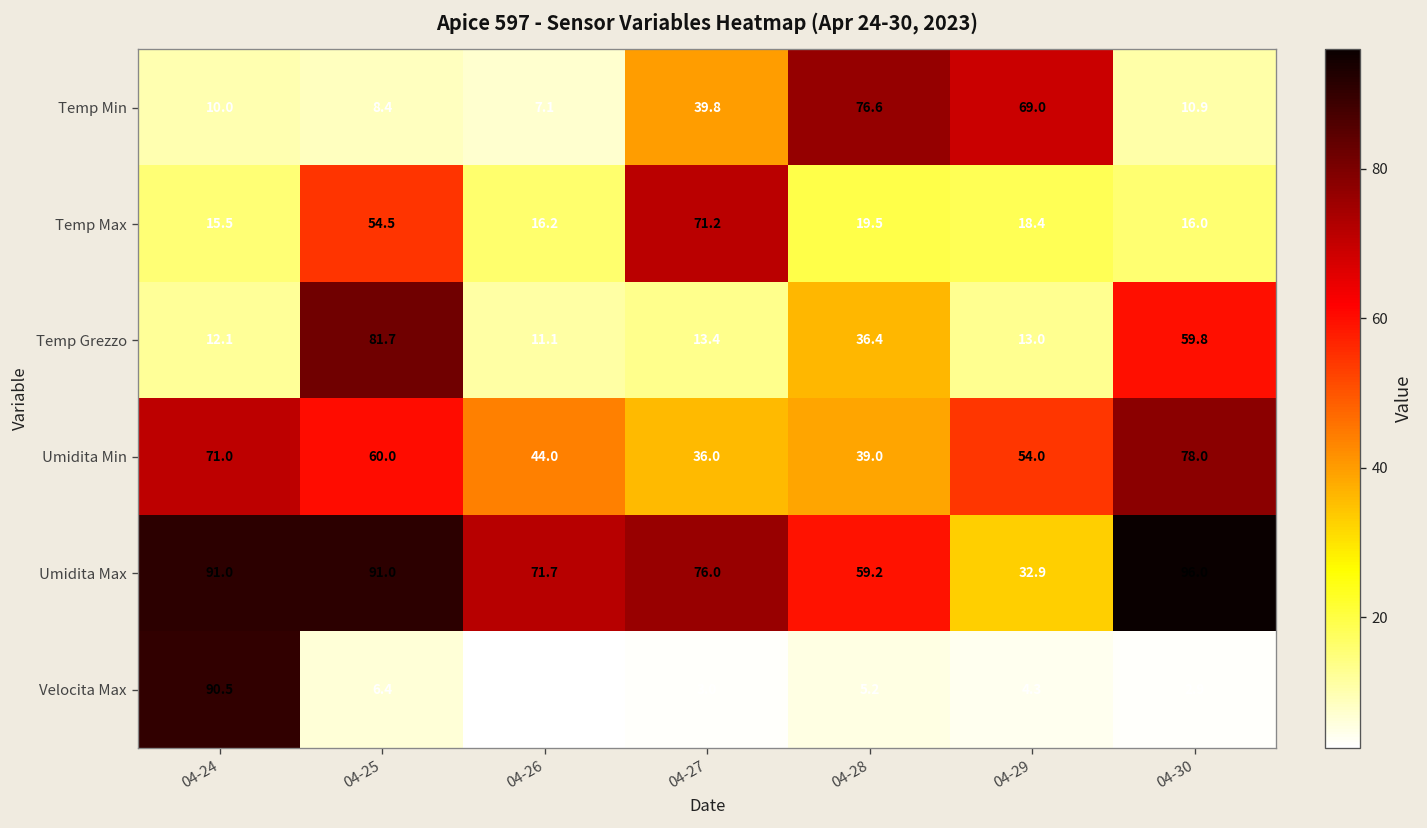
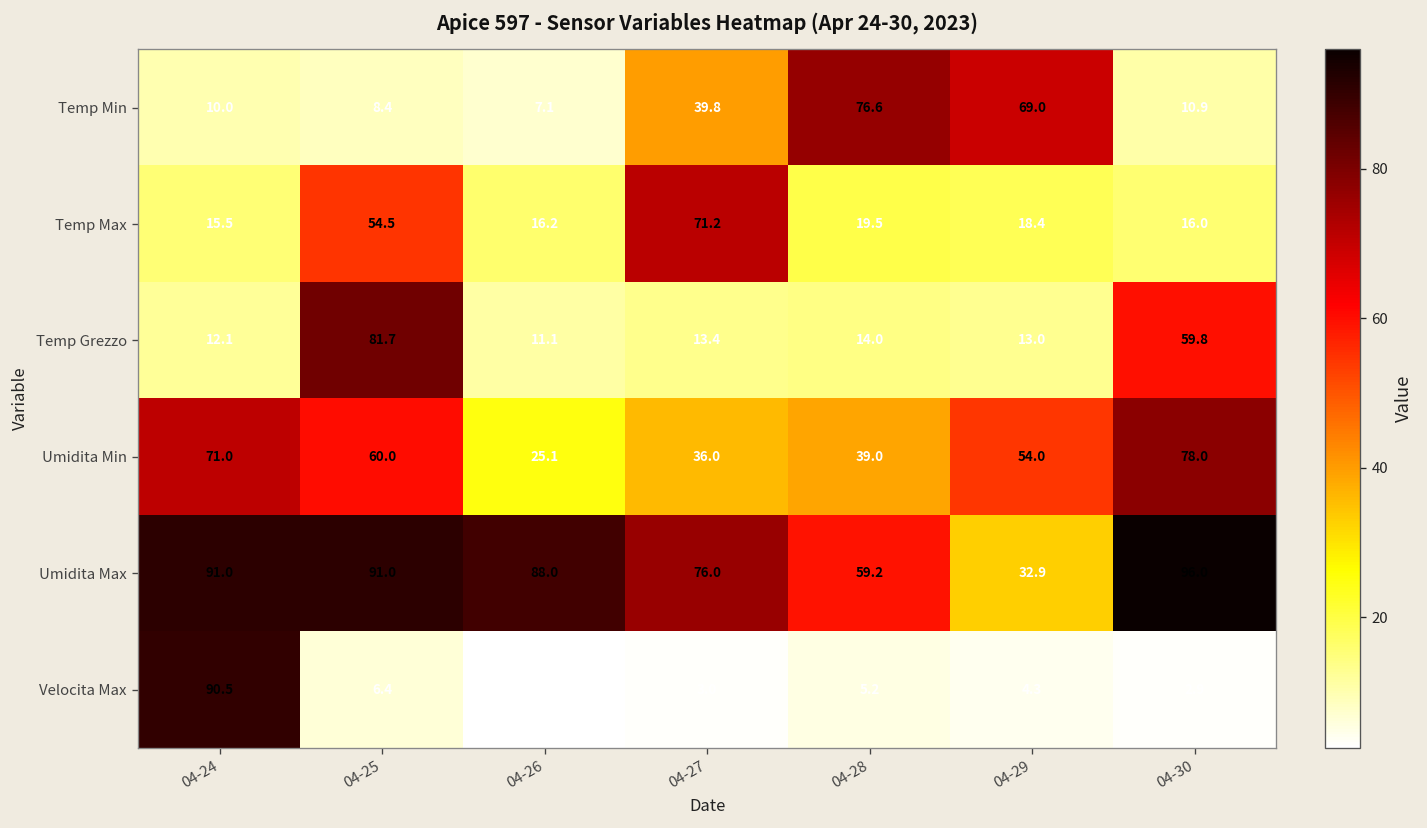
Temp Grezzo, 04-28: 36.4 -> 14.0
Umidita Min, 04-26: 44.0 -> 25.1
Umidita Max, 04-26: 71.7 -> 88.0
